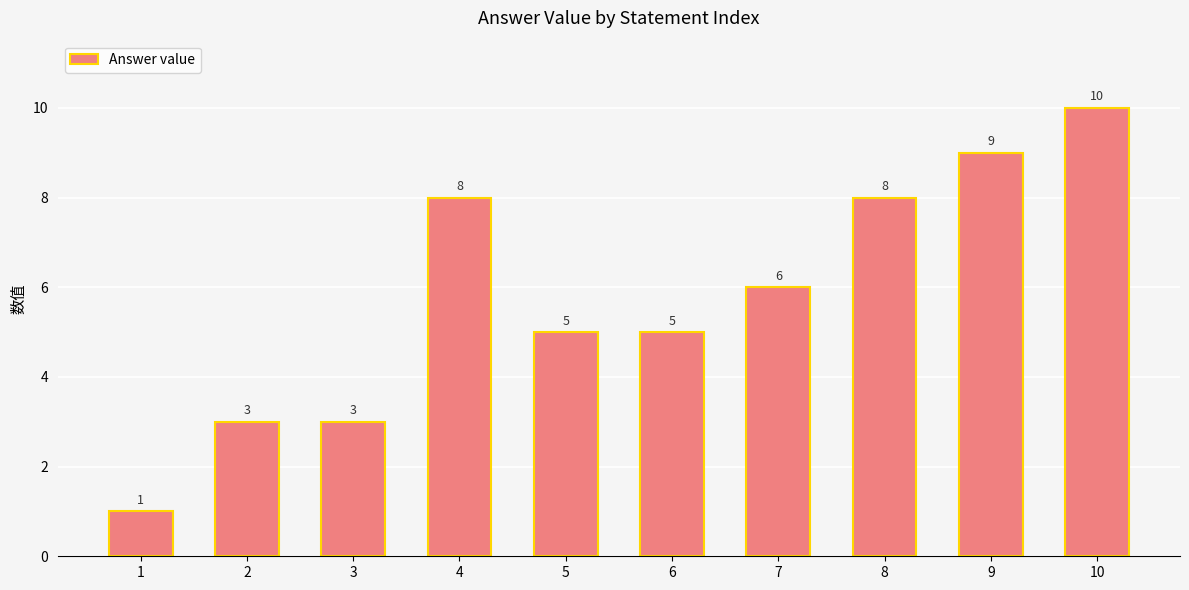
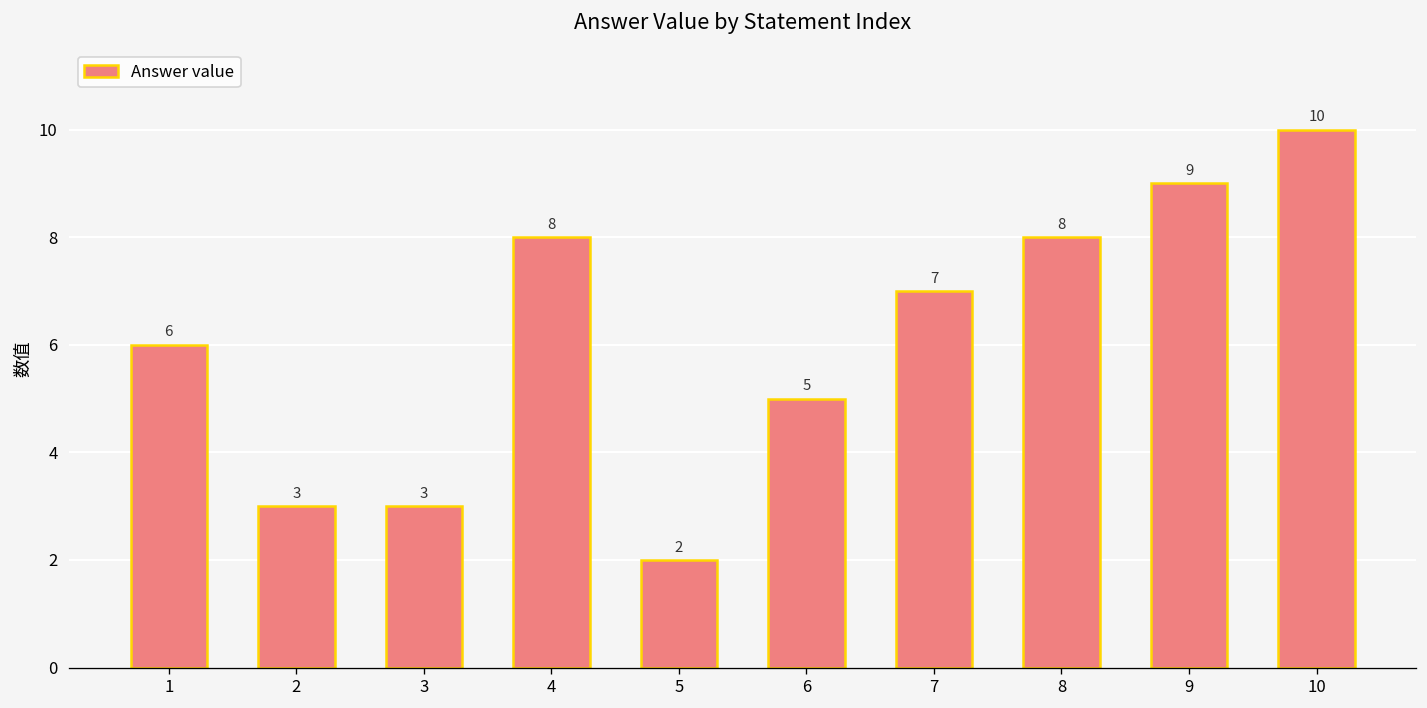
1: 1 -> 6
5: 5 -> 2
7: 6 -> 7
